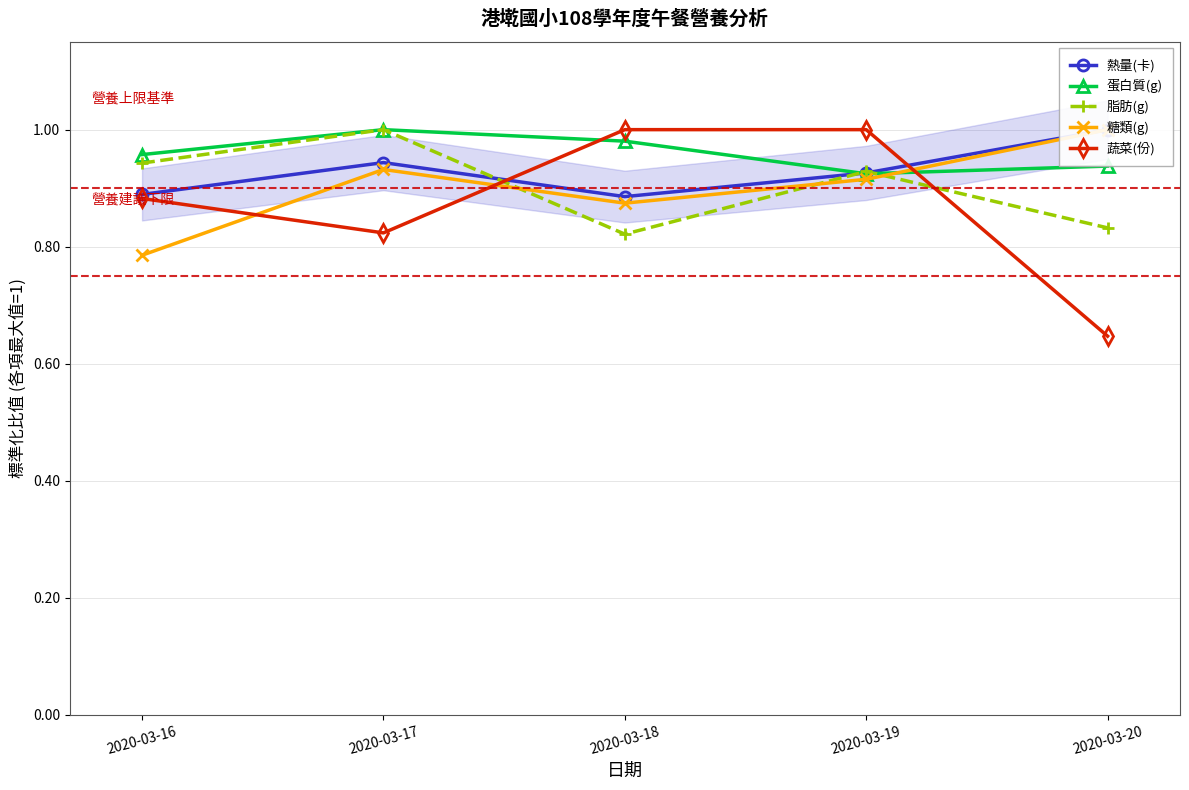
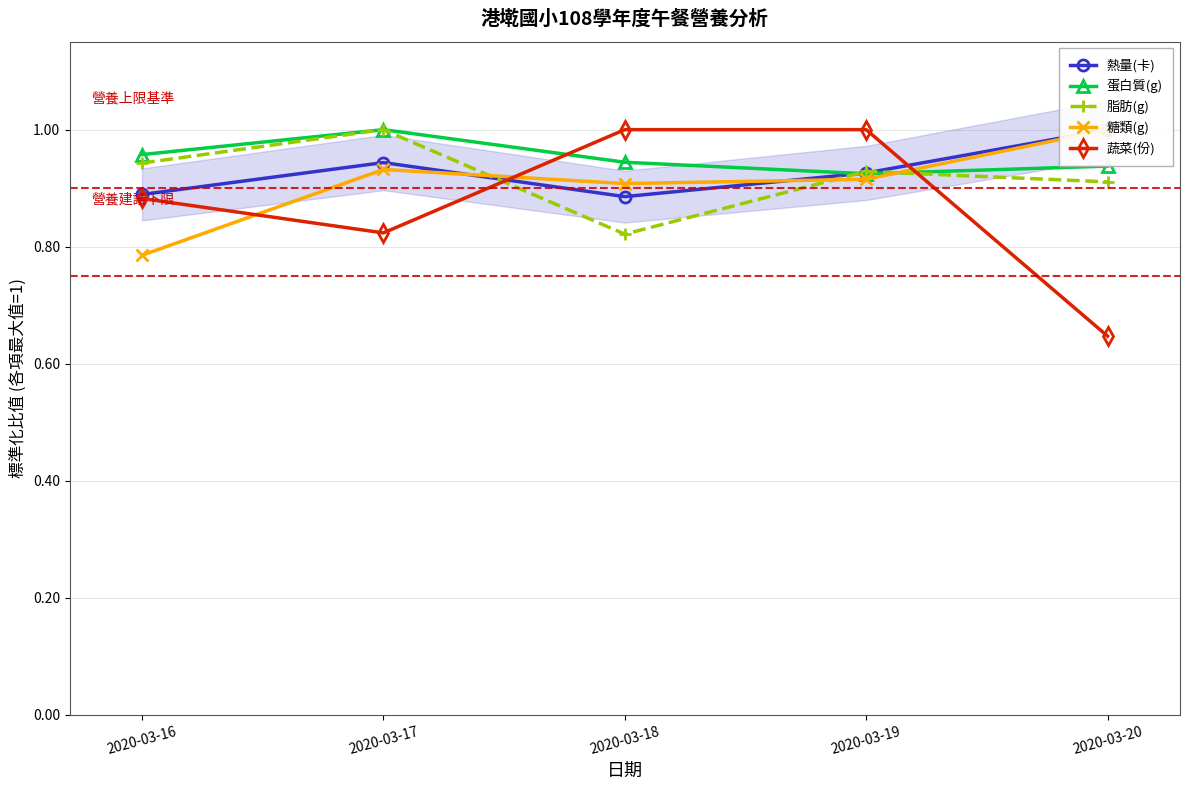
蛋白質(g), 2020-03-18: 0.98 -> 0.94
糖類(g), 2020-03-18: 0.87 -> 0.91
脂肪(g), 2020-03-20: 0.83 -> 0.91
